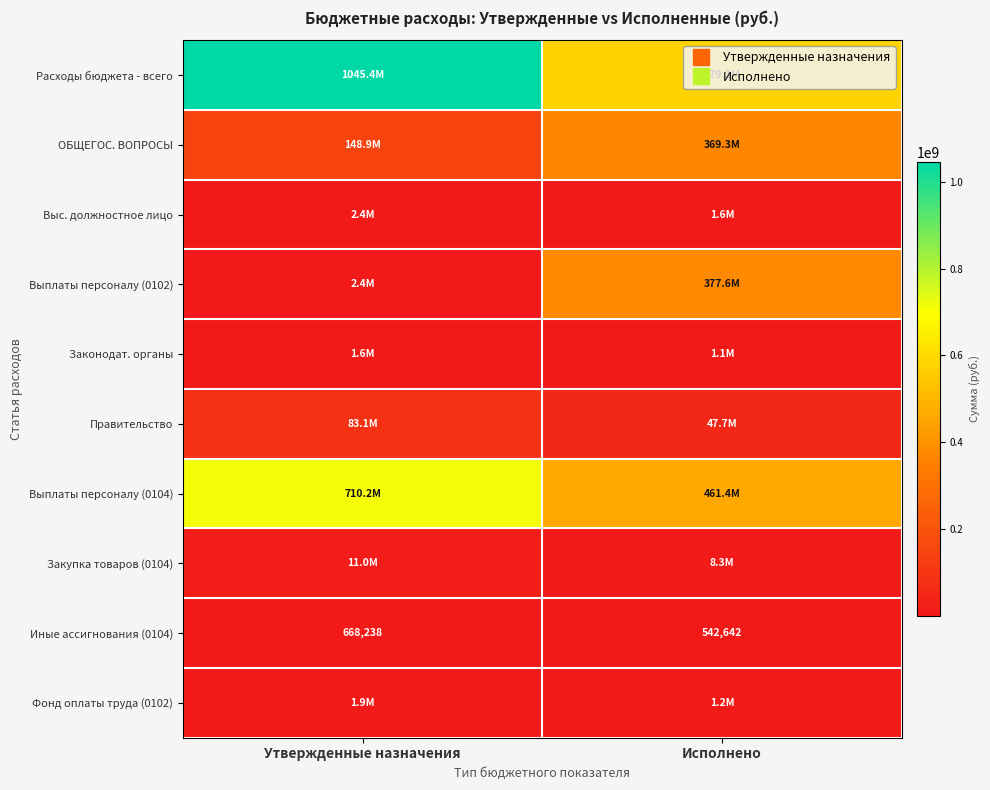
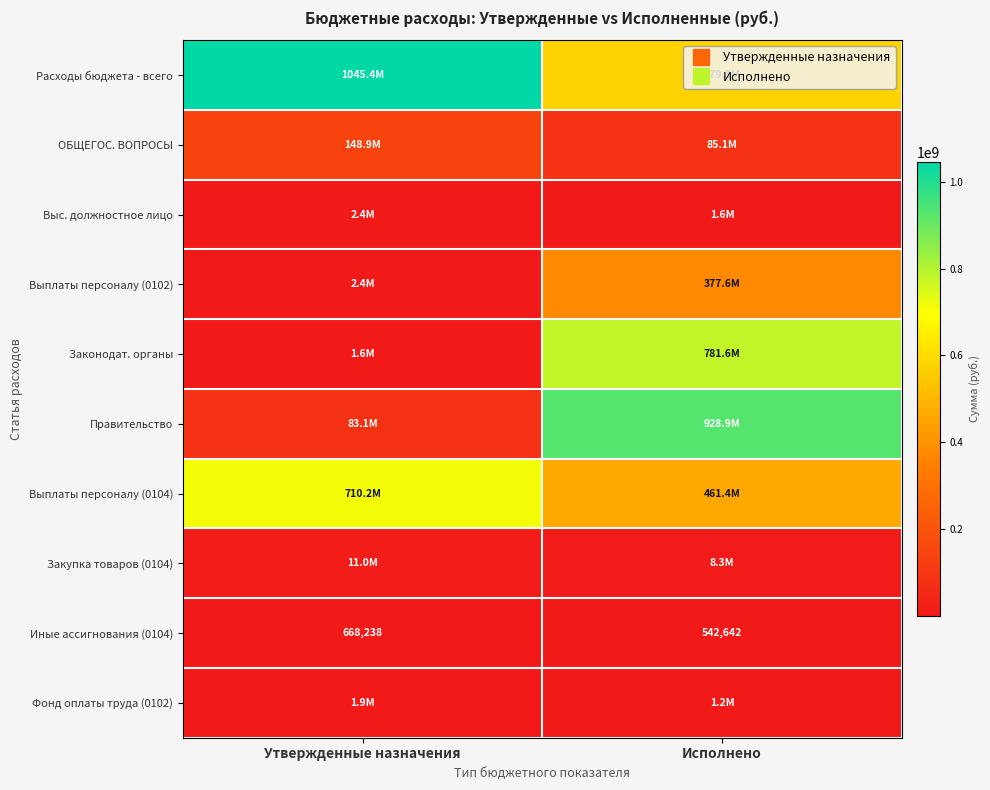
ОБЩЕГОС. ВОПРОСЫ, Исполнено: 369.3M -> 85.1M
Законодат. органы, Исполнено: 1.1M -> 781.6M
Правительство, Исполнено: 47.7M -> 928.9M
